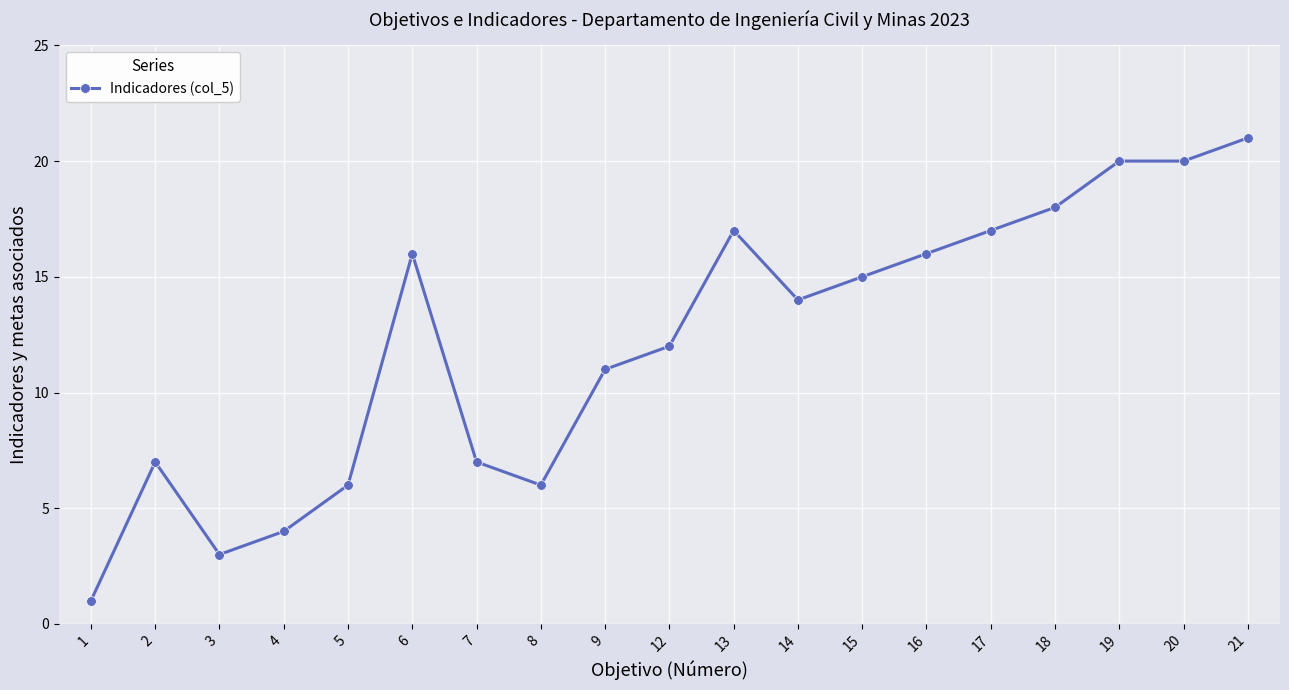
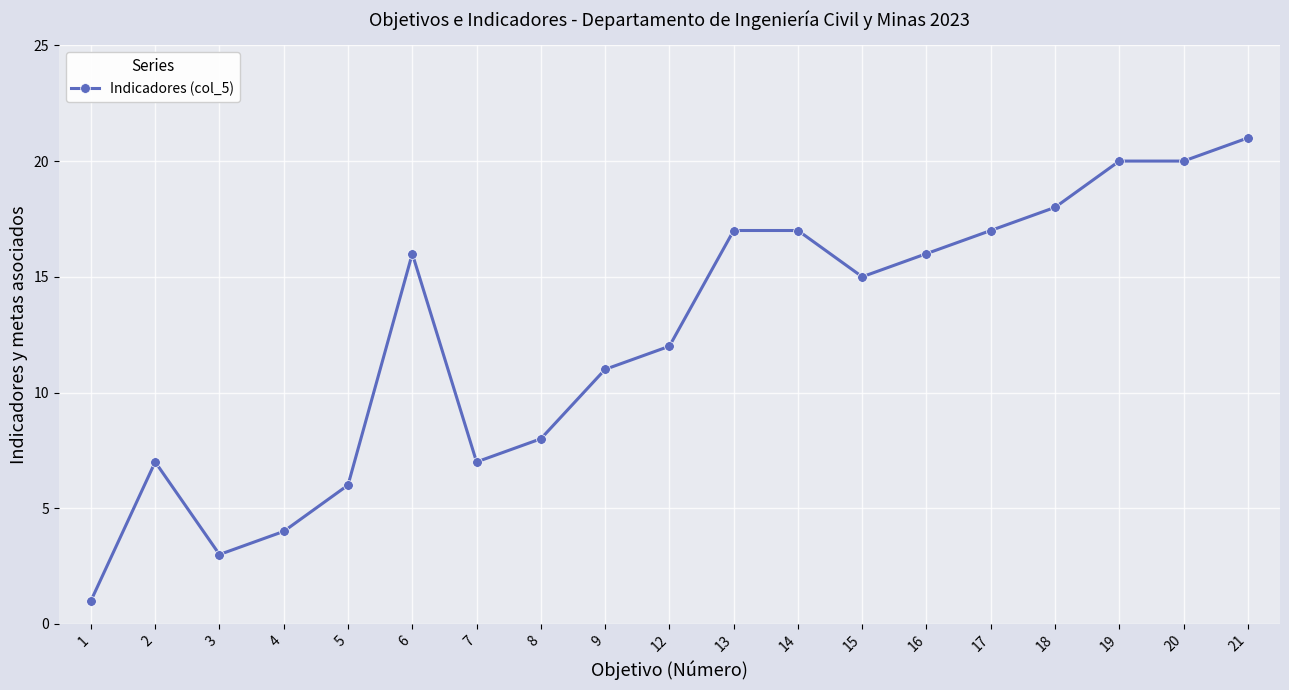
8: 6 -> 8
14: 14 -> 17
